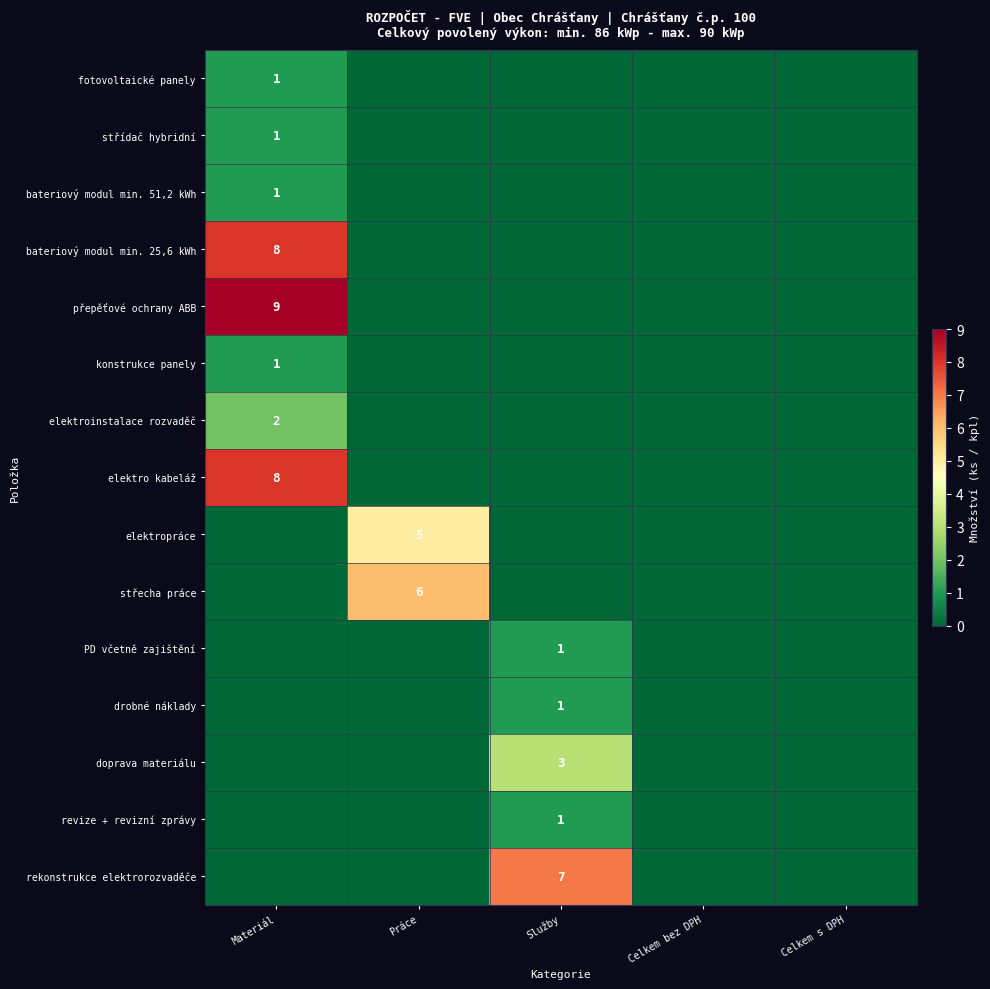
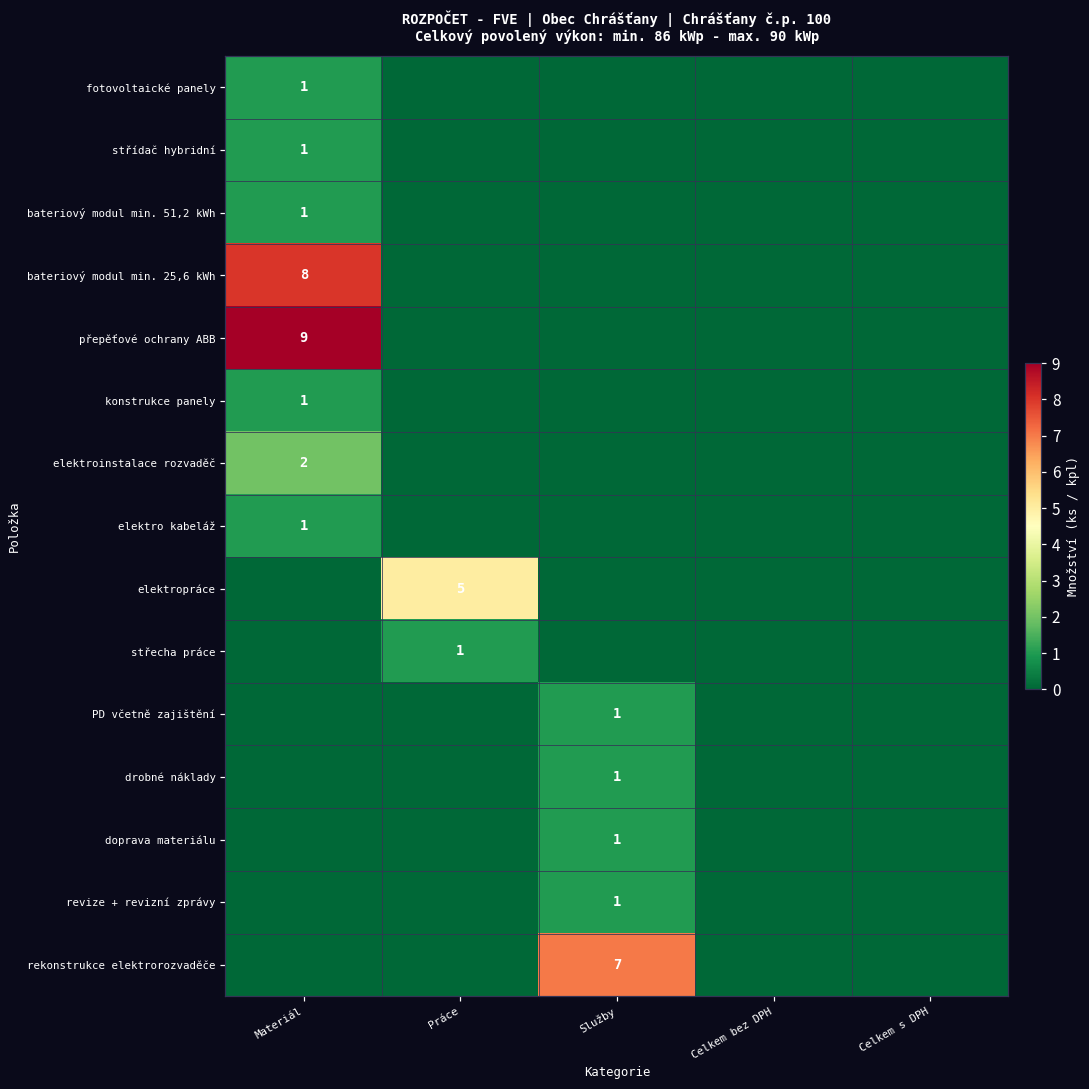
elektro kabeláž, Materiál: 8 -> 1
střecha práce, Práce: 6 -> 1
doprava materiálu, Služby: 3 -> 1
